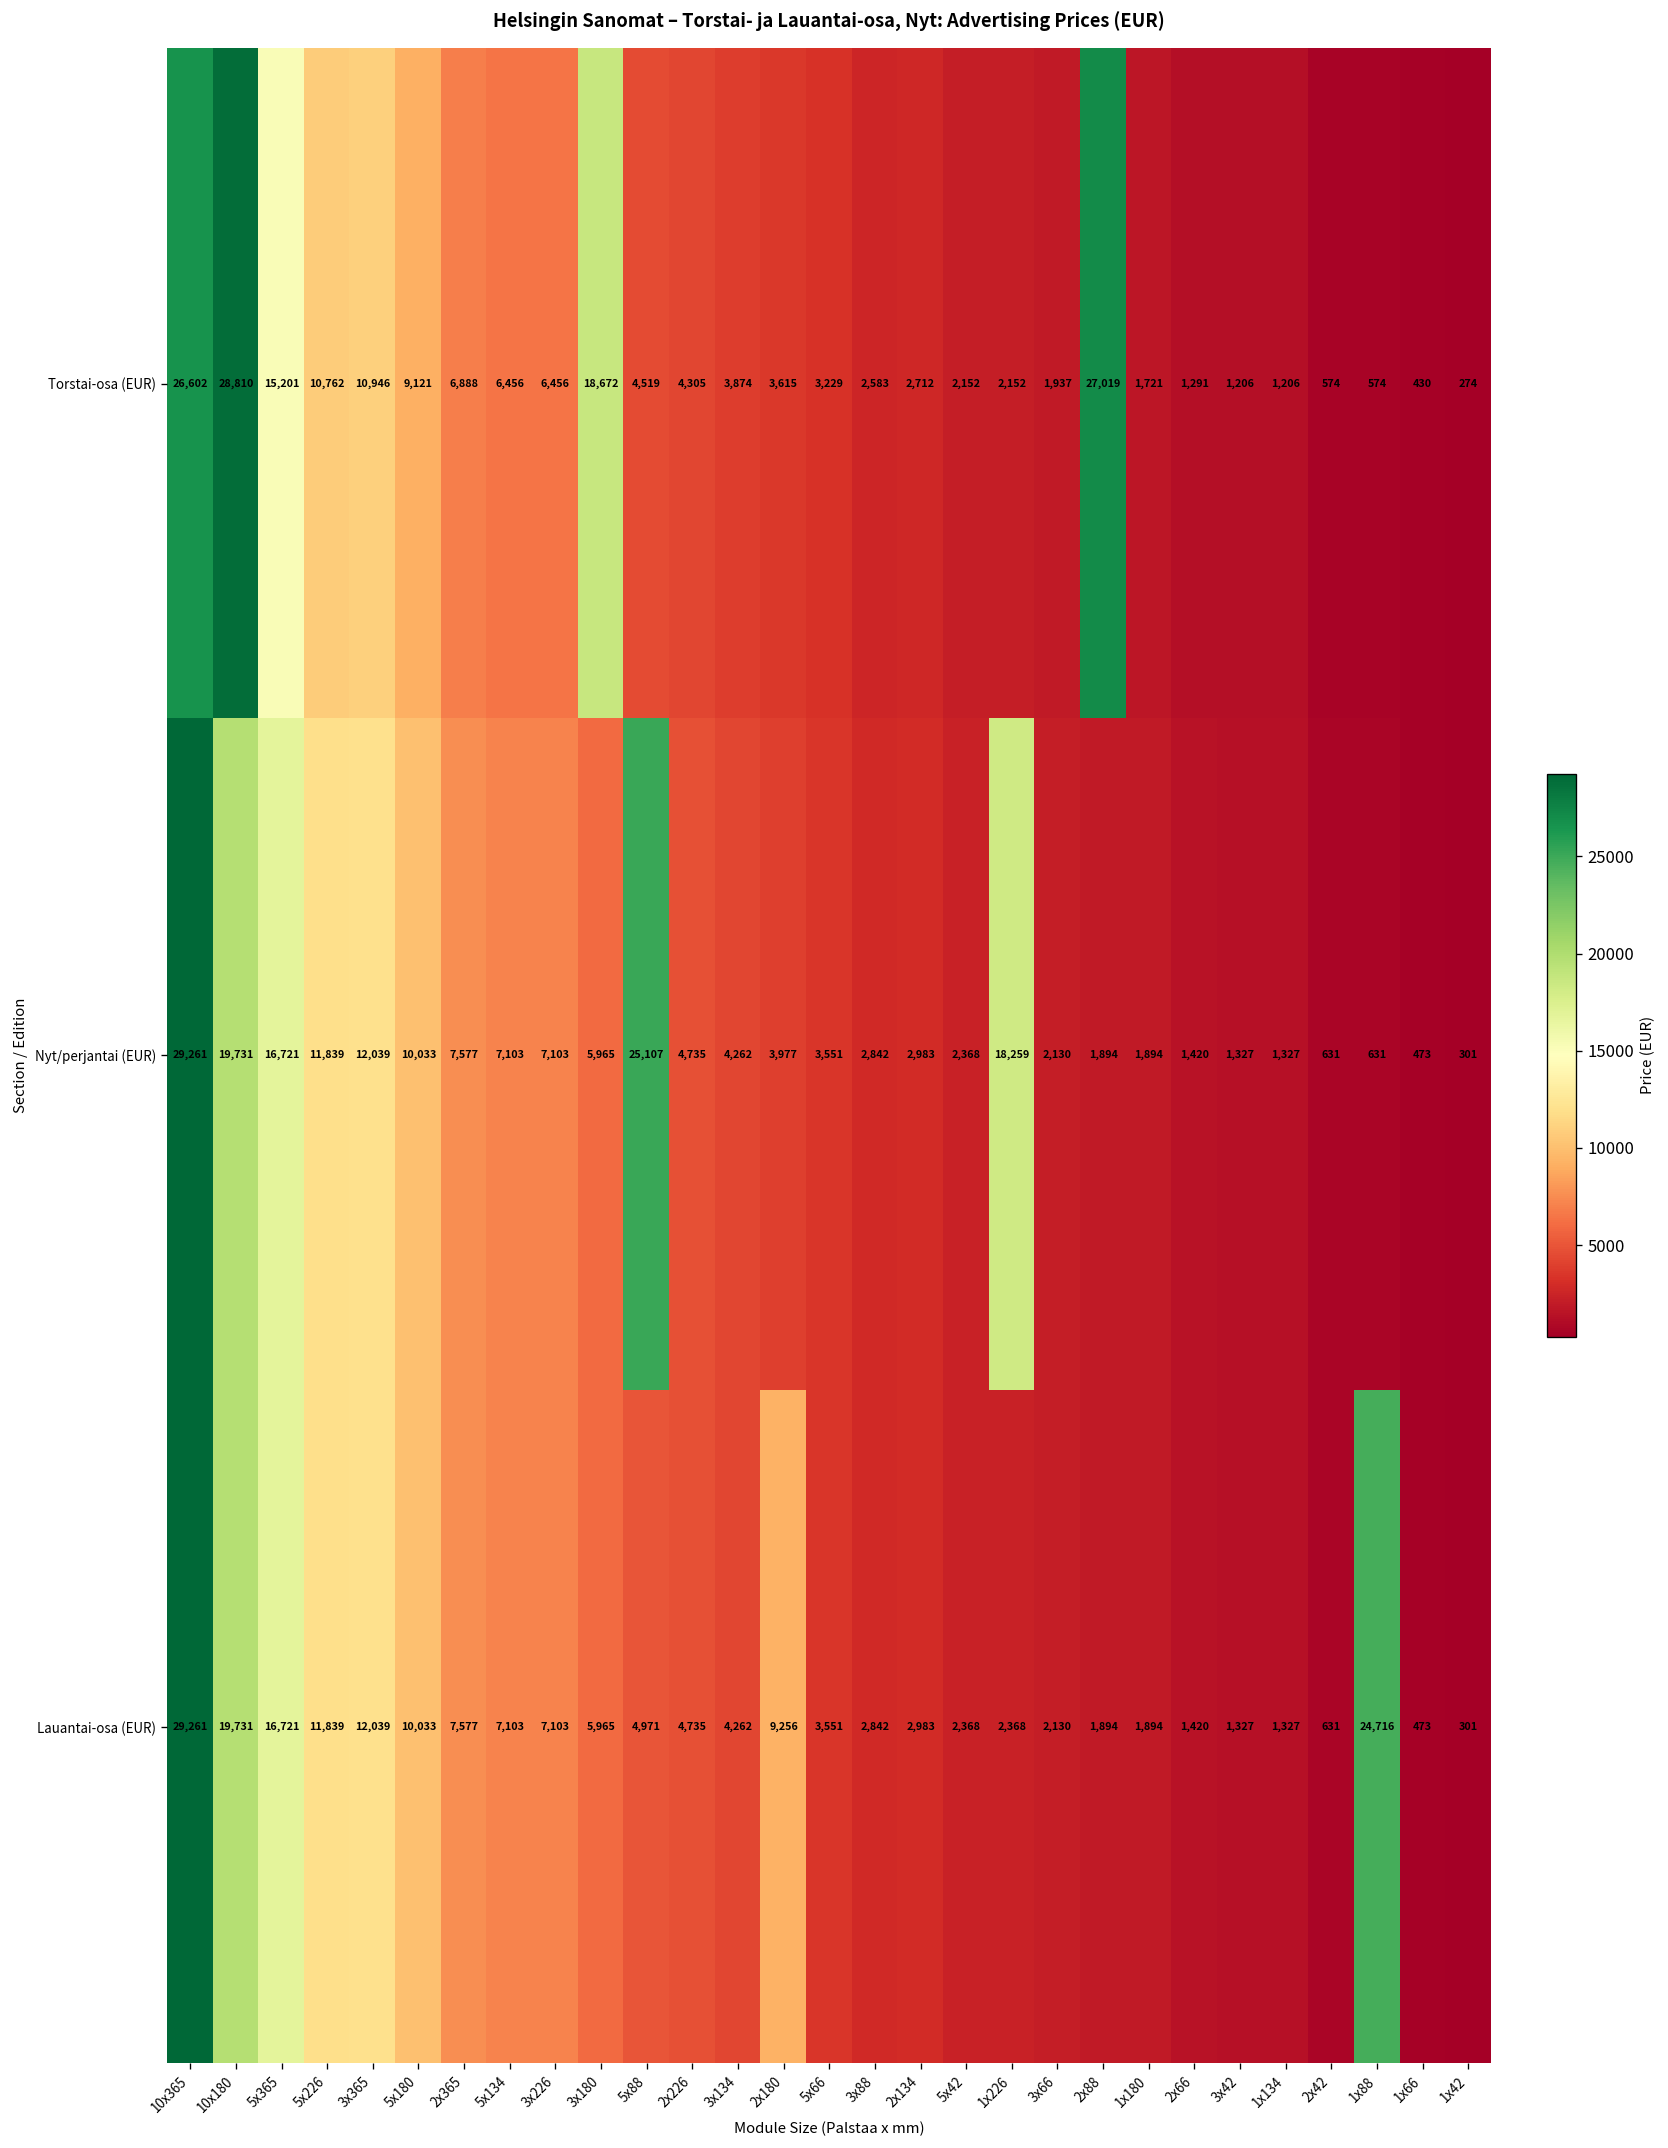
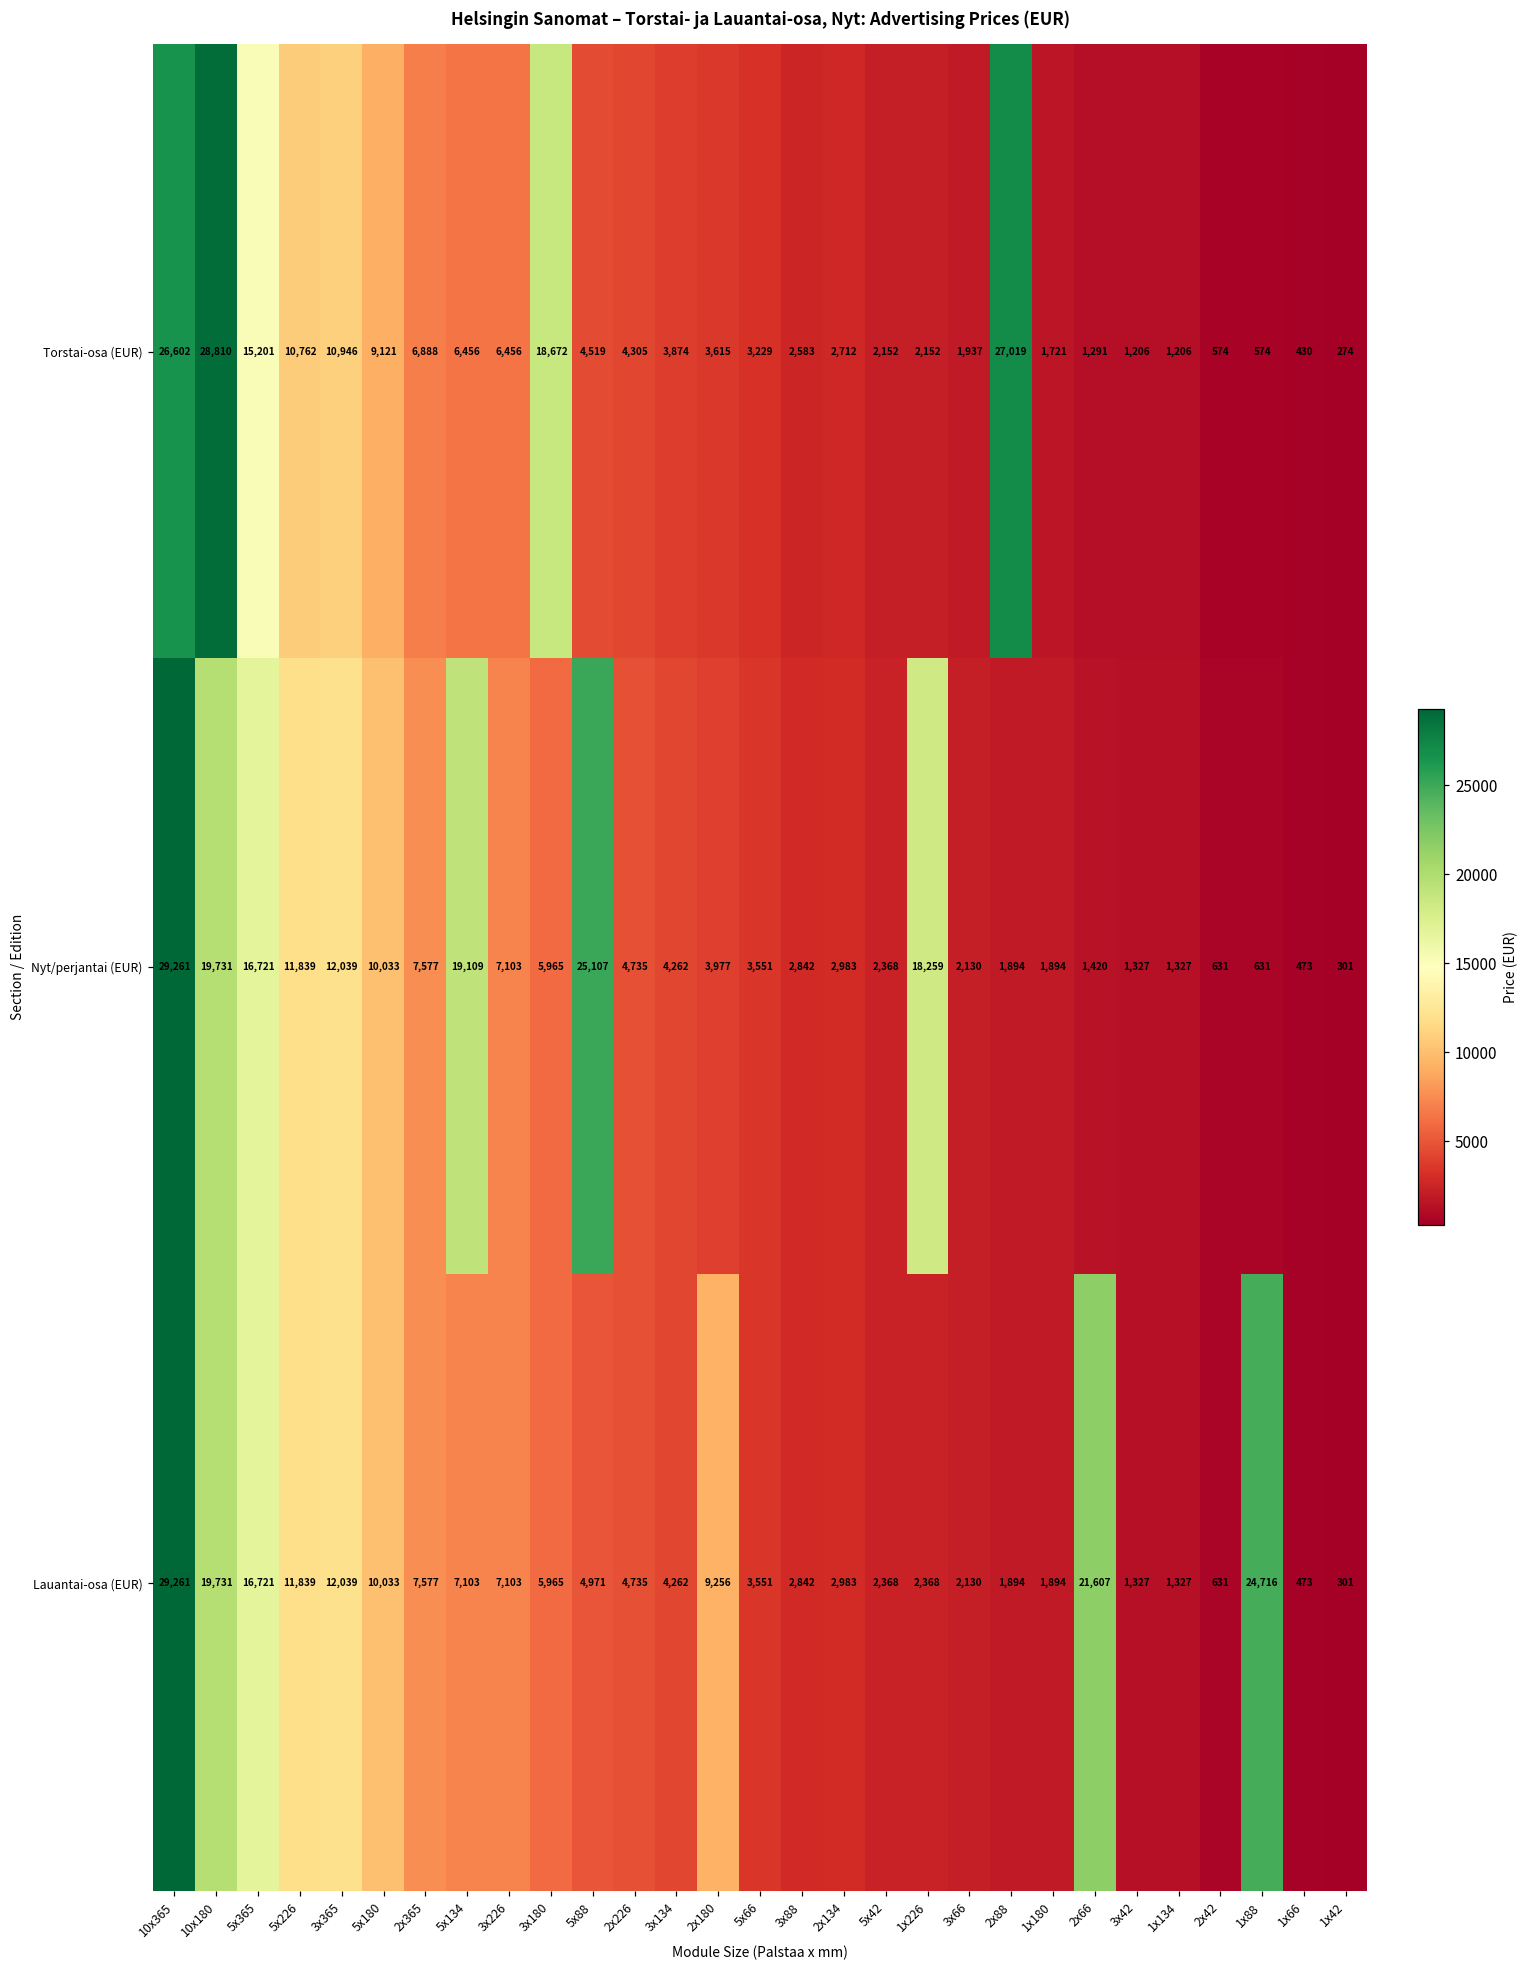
Nyt/perjantai (EUR), 5x134: 7,103 -> 19,109
Lauantai-osa (EUR), 2x66: 1,420 -> 21,607
